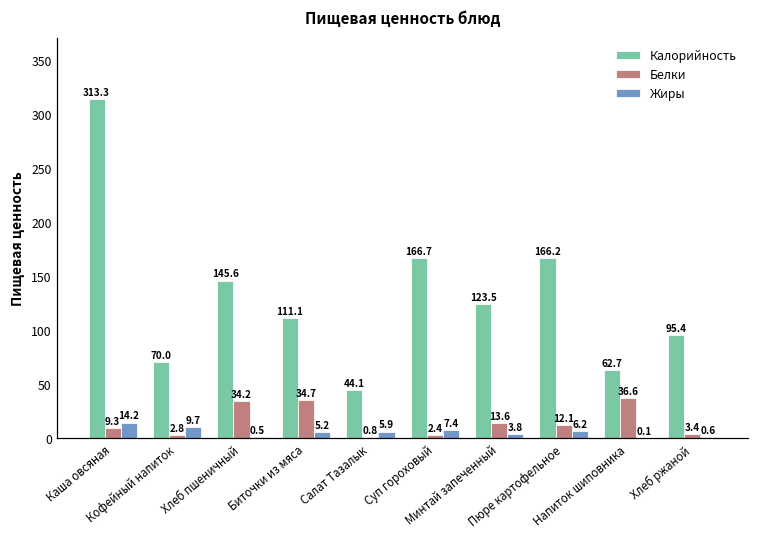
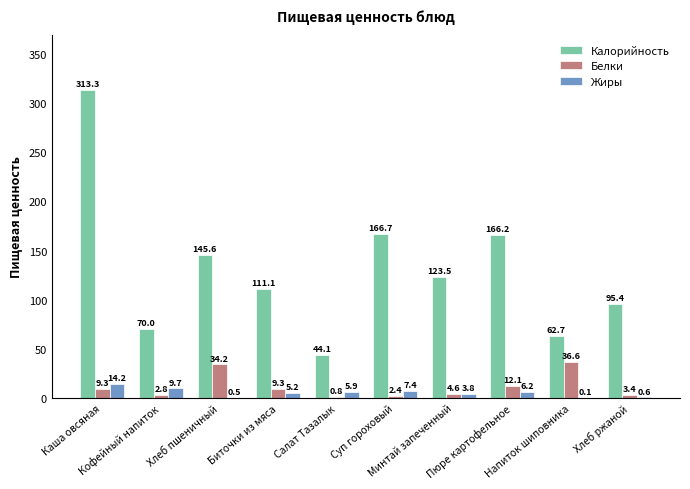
Белки, Биточки из мяса: 34.7 -> 9.3
Белки, Минтай запеченный: 13.6 -> 4.6
